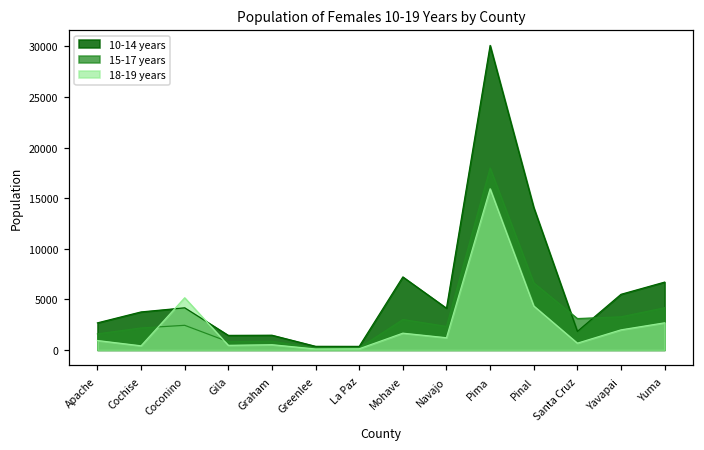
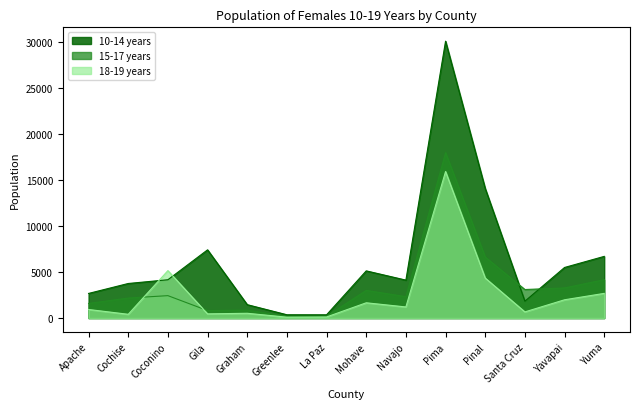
10-14 years, Gila: 1000 -> 7000
10-14 years, Mohave: 7000 -> 5000
